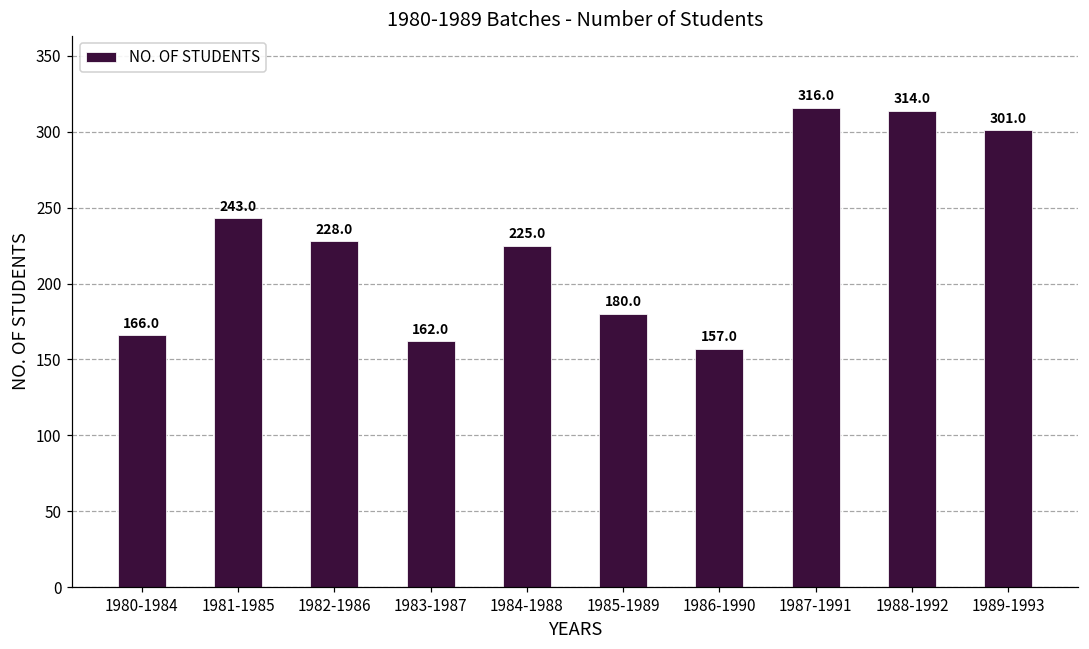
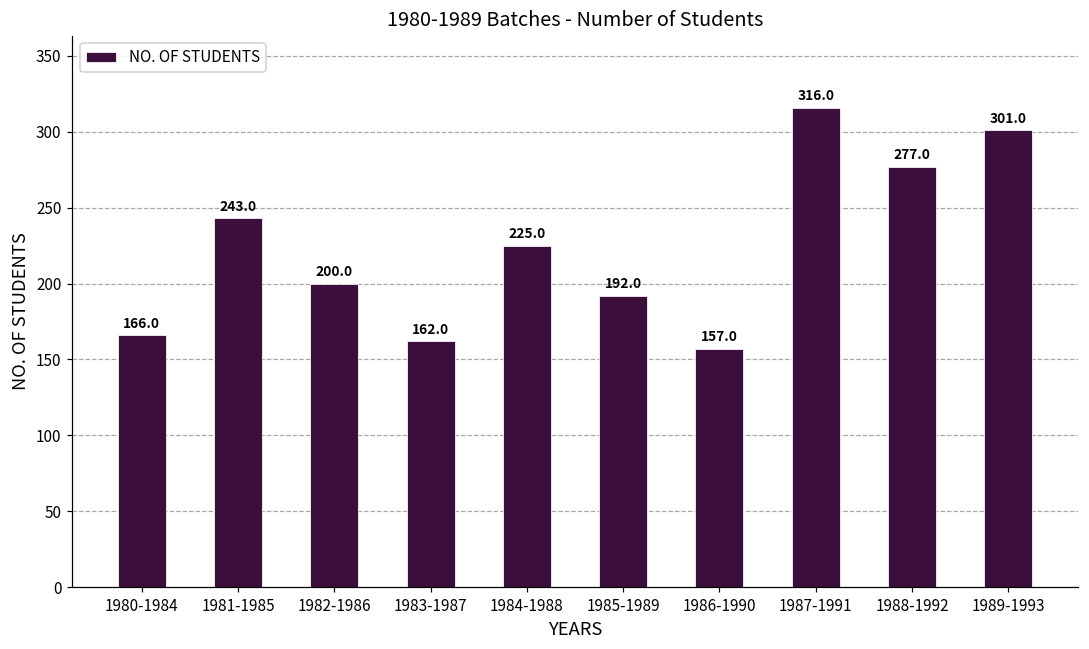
1982-1986: 228.0 -> 200.0
1985-1989: 180.0 -> 192.0
1988-1992: 314.0 -> 277.0
